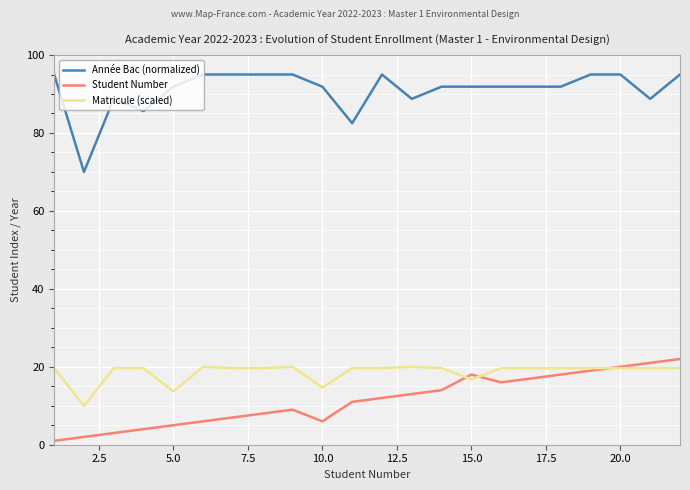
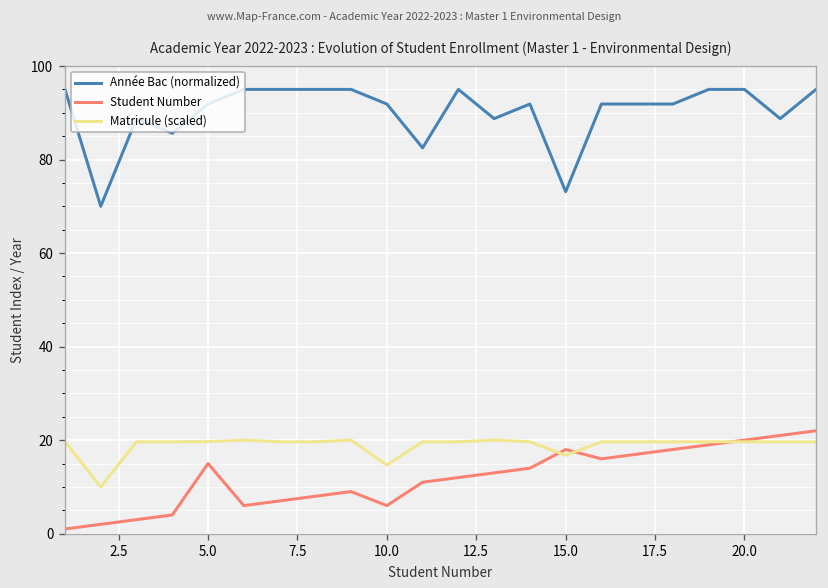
Student Number, 5.0: 5 -> 15
Matricule (scaled), 5.0: 14 -> 20
Année Bac (normalized), 15.0: 92 -> 73
